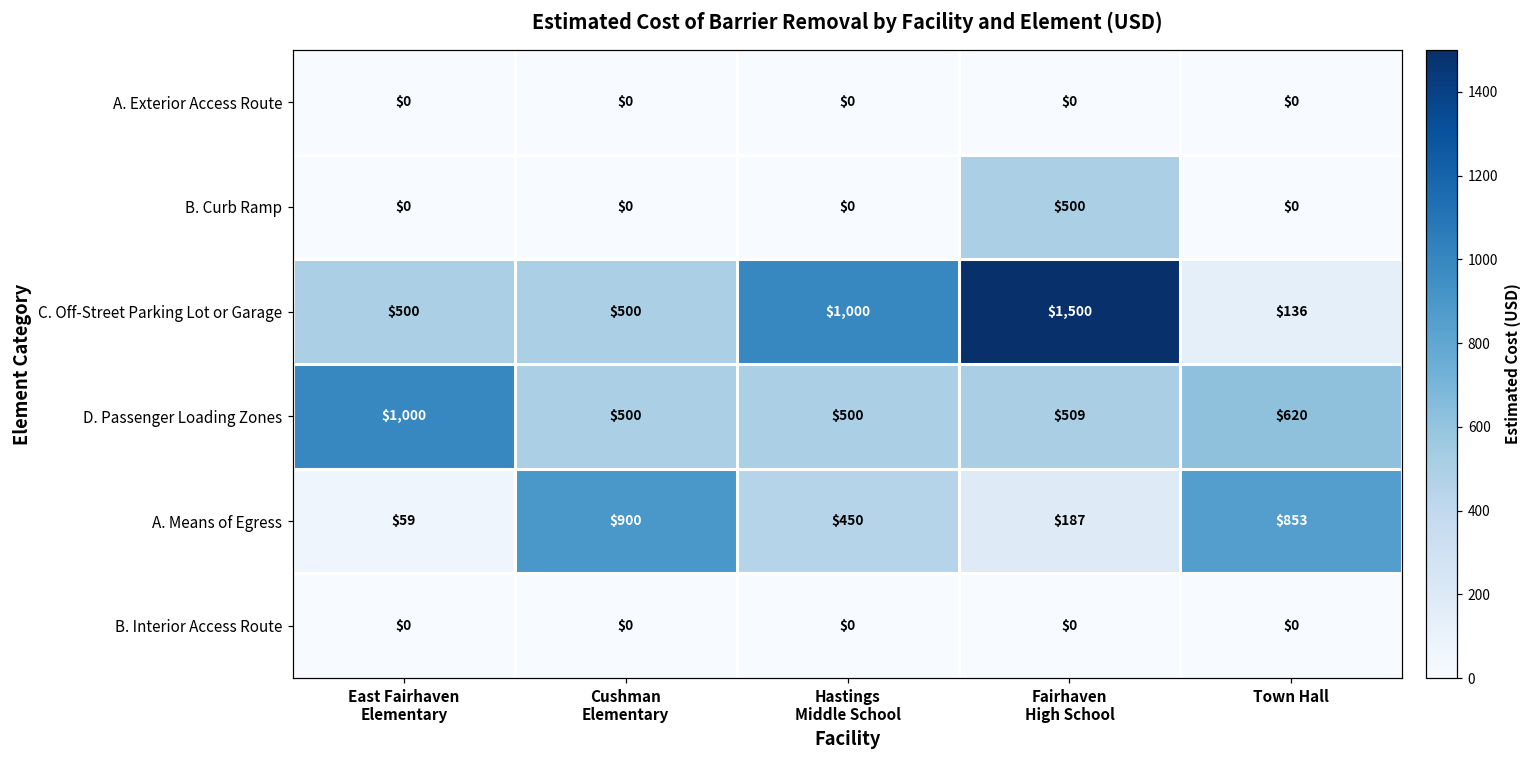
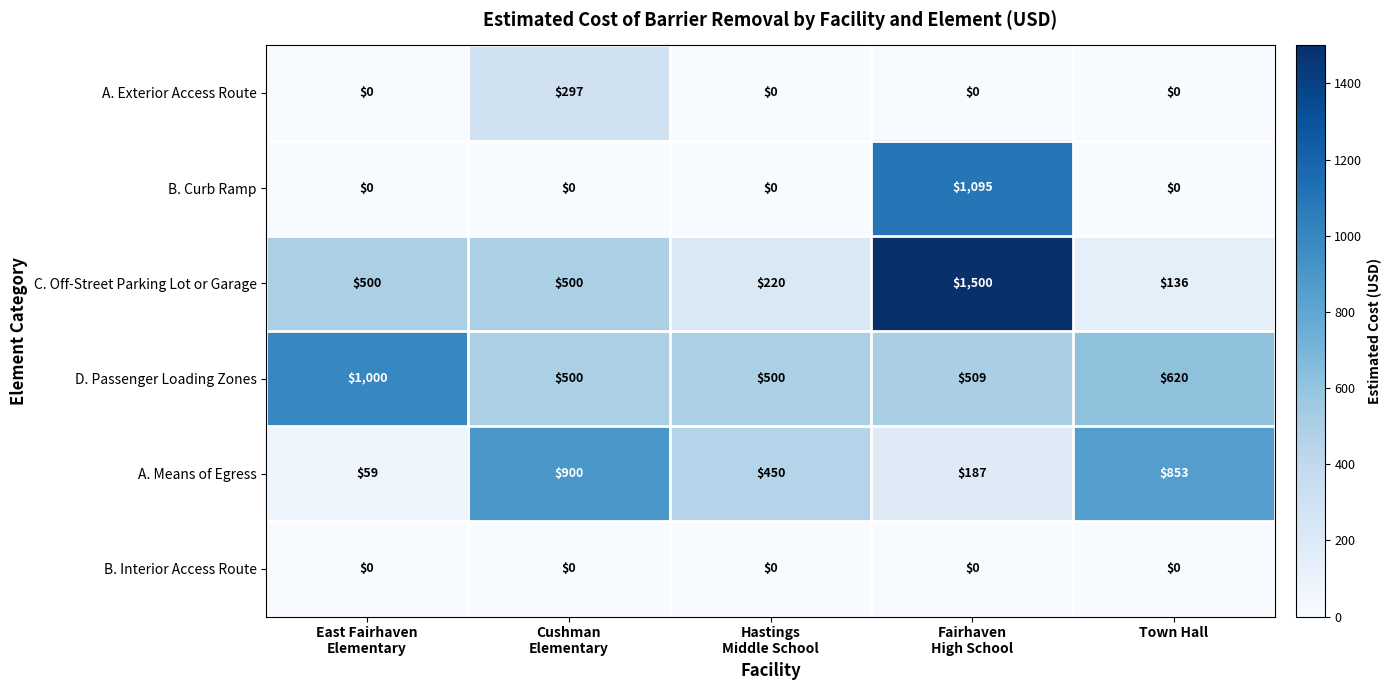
A. Exterior Access Route, Cushman Elementary: $0 -> $297
B. Curb Ramp, Fairhaven High School: $500 -> $1,095
C. Off-Street Parking Lot or Garage, Hastings Middle School: $1,000 -> $220
